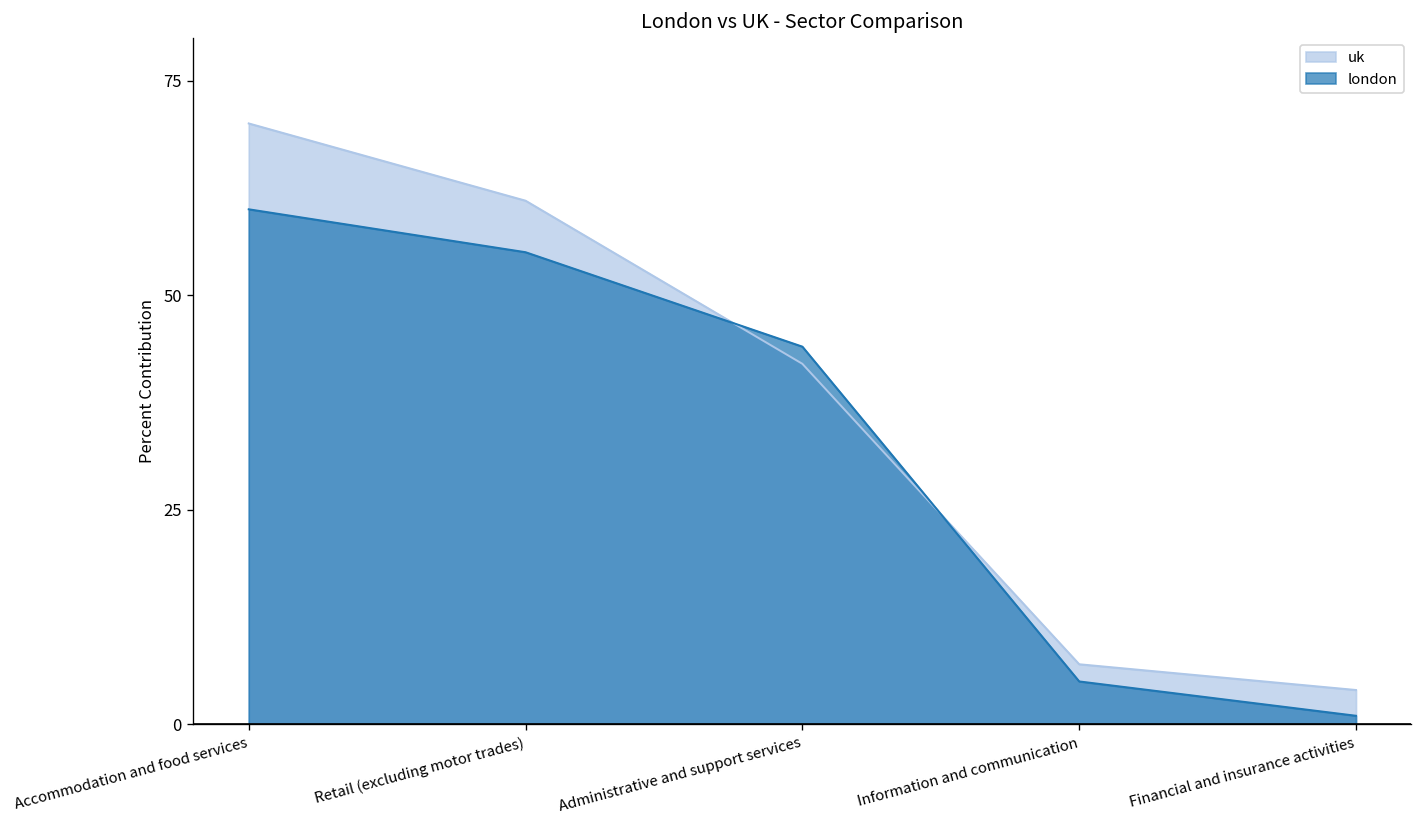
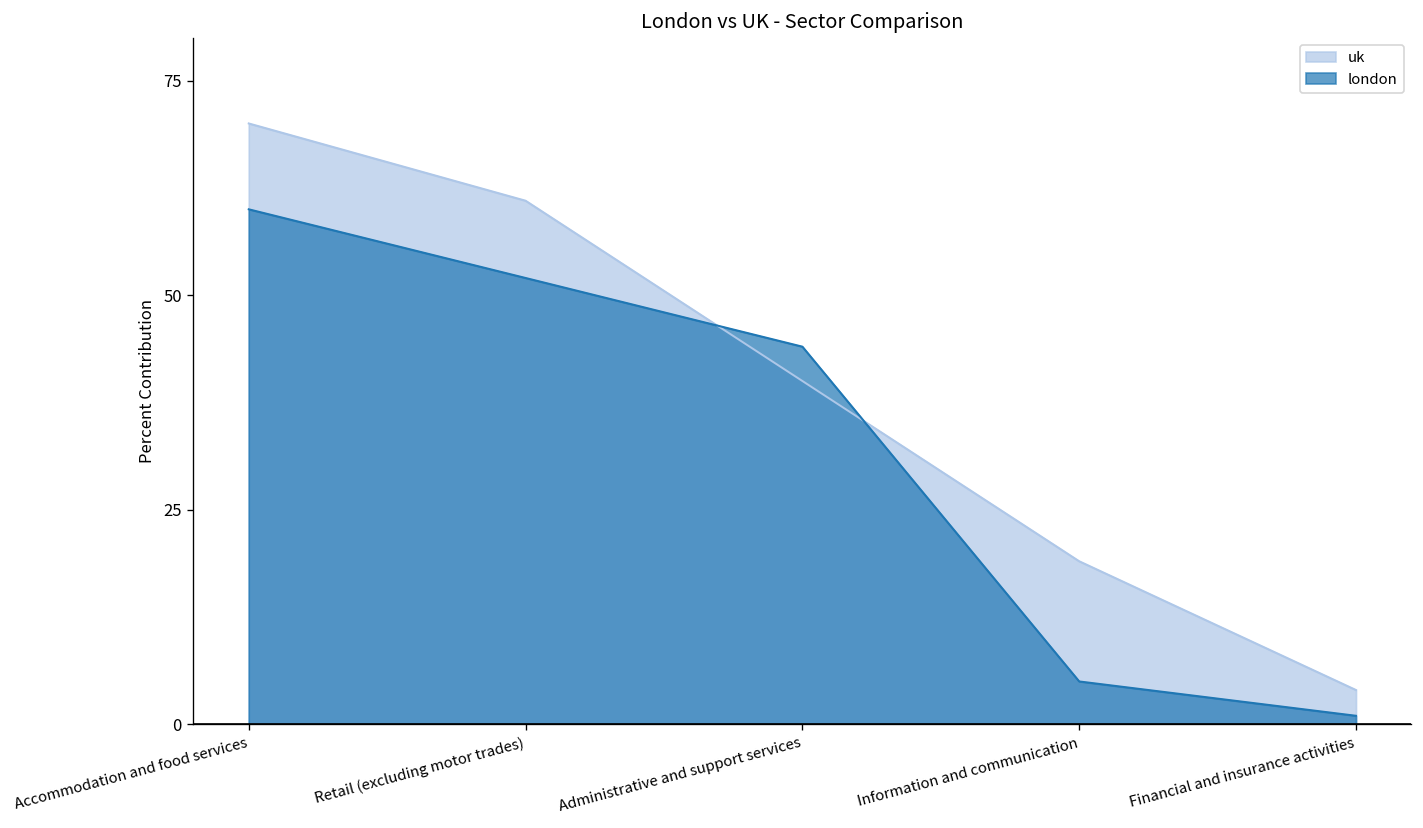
london, Retail (excluding motor trades): 55 -> 52
uk, Administrative and support services: 42 -> 40
uk, Information and communication: 7 -> 19
